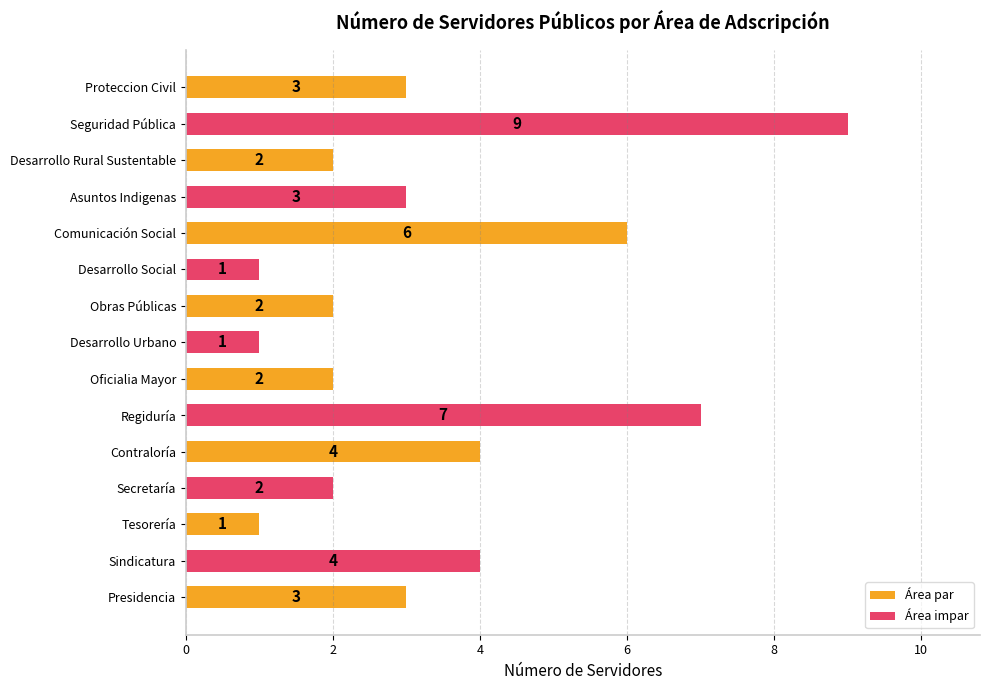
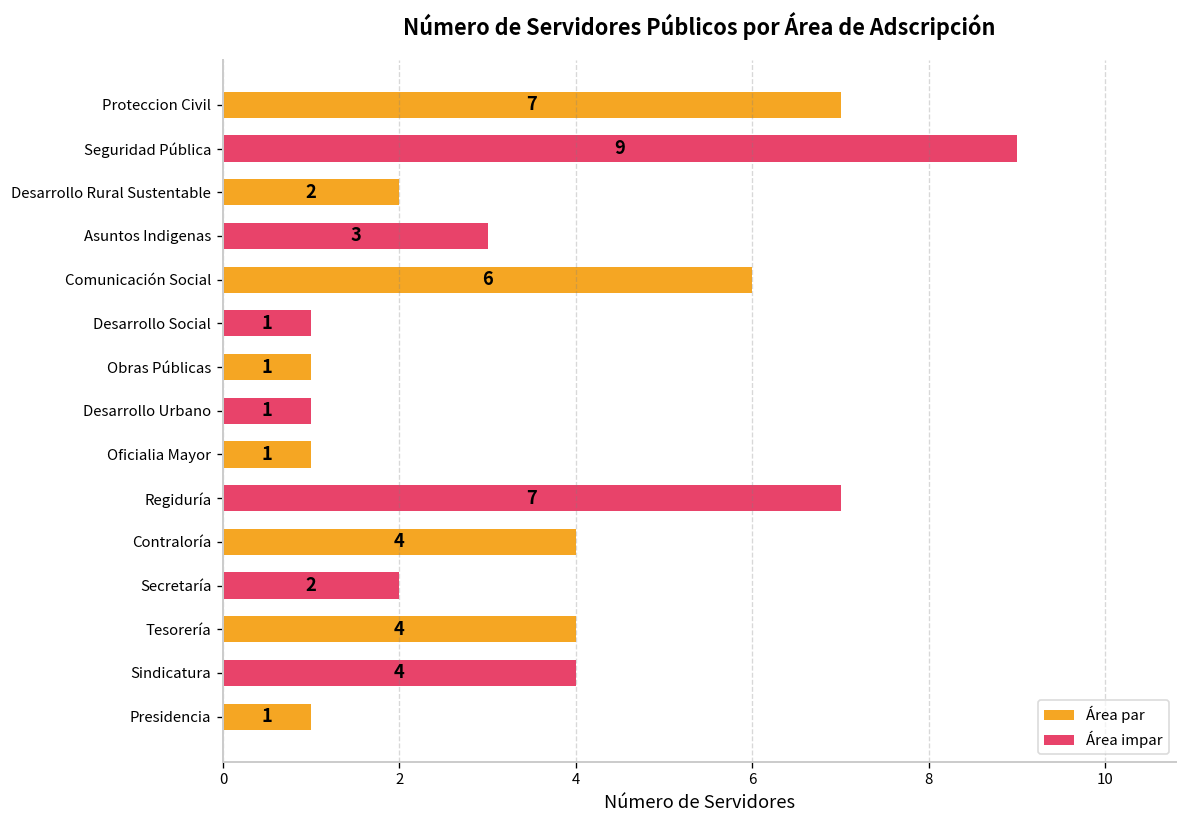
Proteccion Civil: 3 -> 7
Obras Públicas: 2 -> 1
Oficialia Mayor: 2 -> 1
Tesorería: 1 -> 4
Presidencia: 3 -> 1
